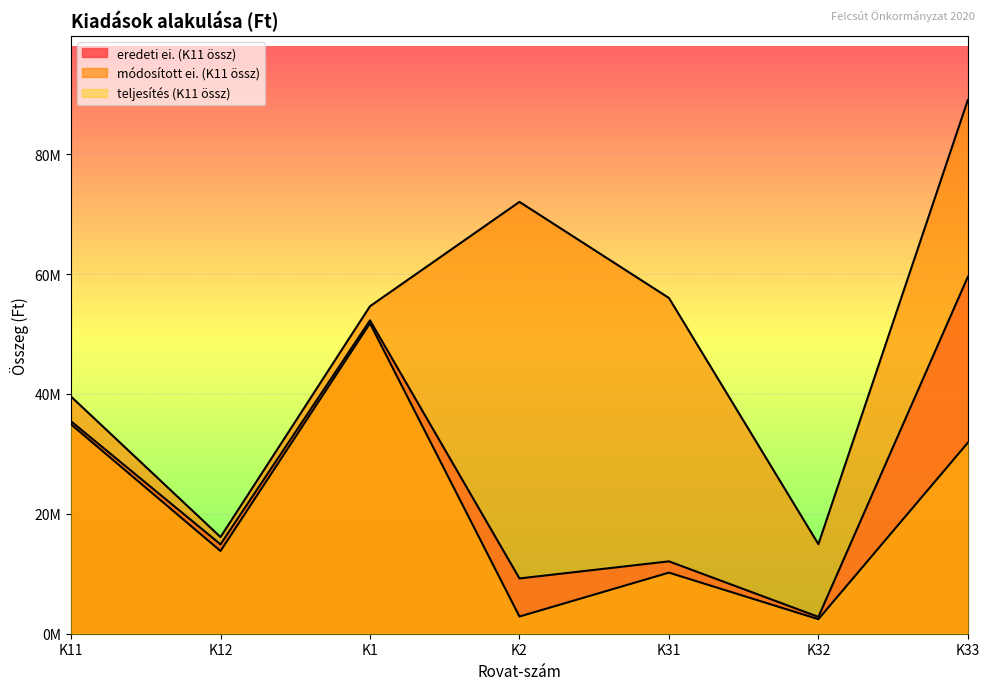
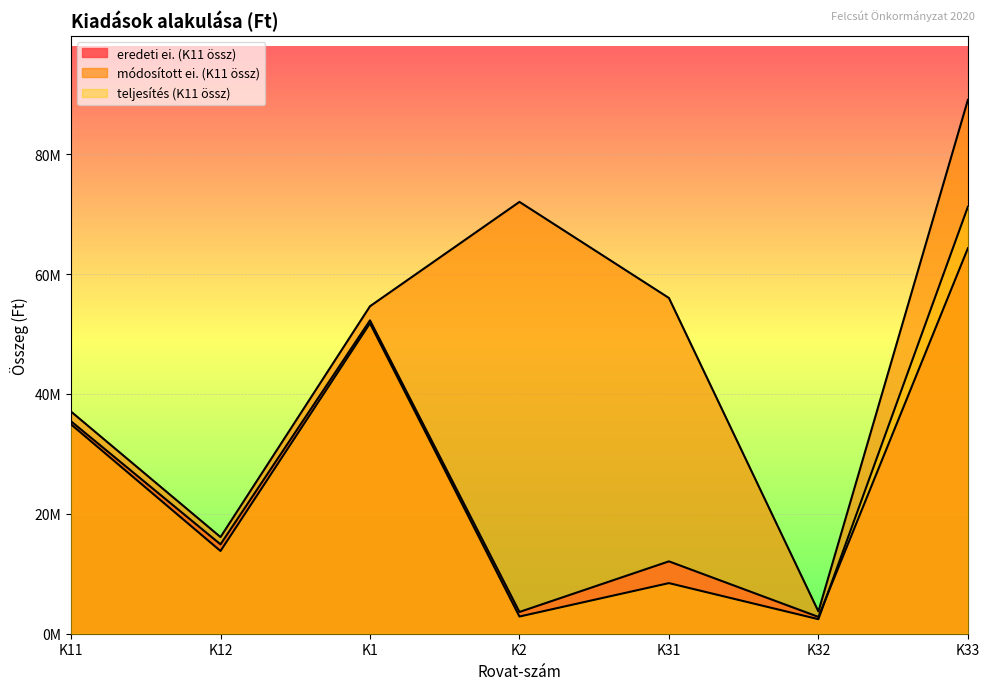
módosított ei. (K11 össz), K11: 40000000 -> 37000000
eredeti ei. (K11 össz), K2: 9000000 -> 4000000
teljesítés (K11 össz), K31: 10000000 -> 8000000
módosított ei. (K11 össz), K32: 15000000 -> 4000000
eredeti ei. (K11 össz), K33: 60000000 -> 64000000
teljesítés (K11 össz), K33: 32000000 -> 71000000
